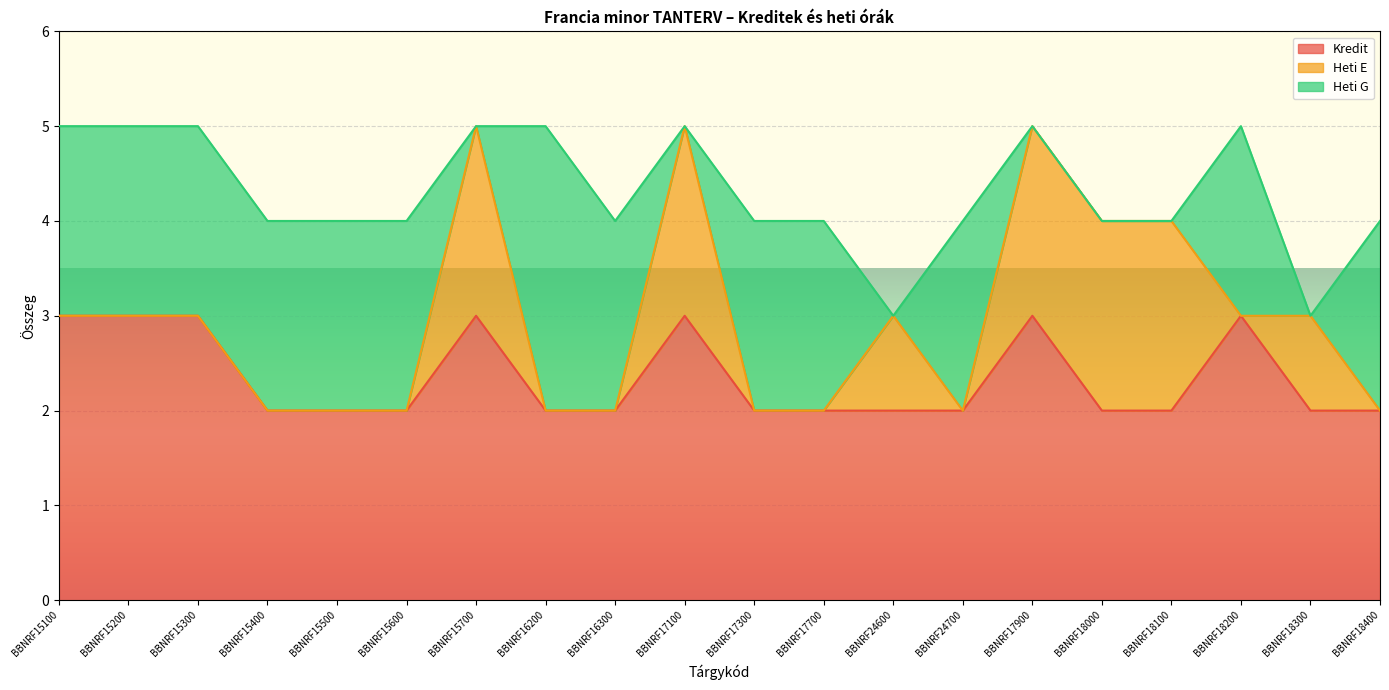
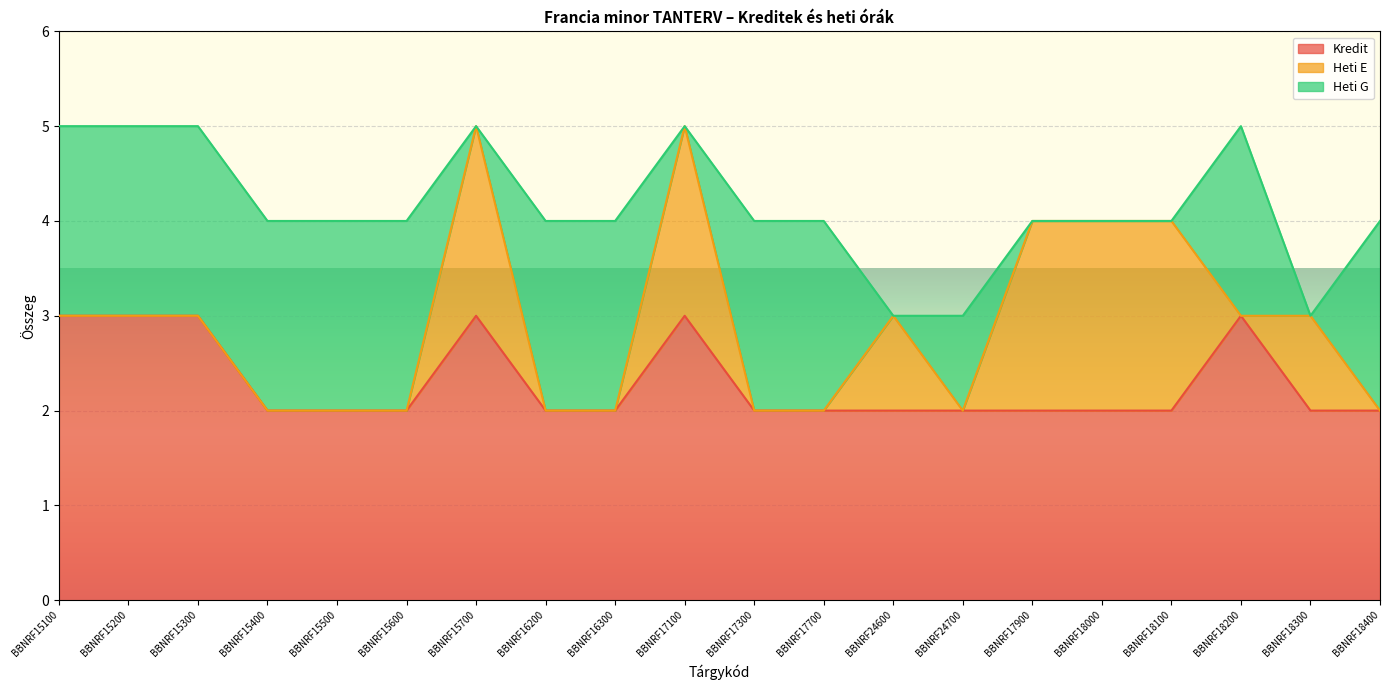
Heti G, BBNRF16200: 3 -> 2
Heti G, BBNRF24700: 2 -> 1
Kredit, BBNRF17900: 3 -> 2
